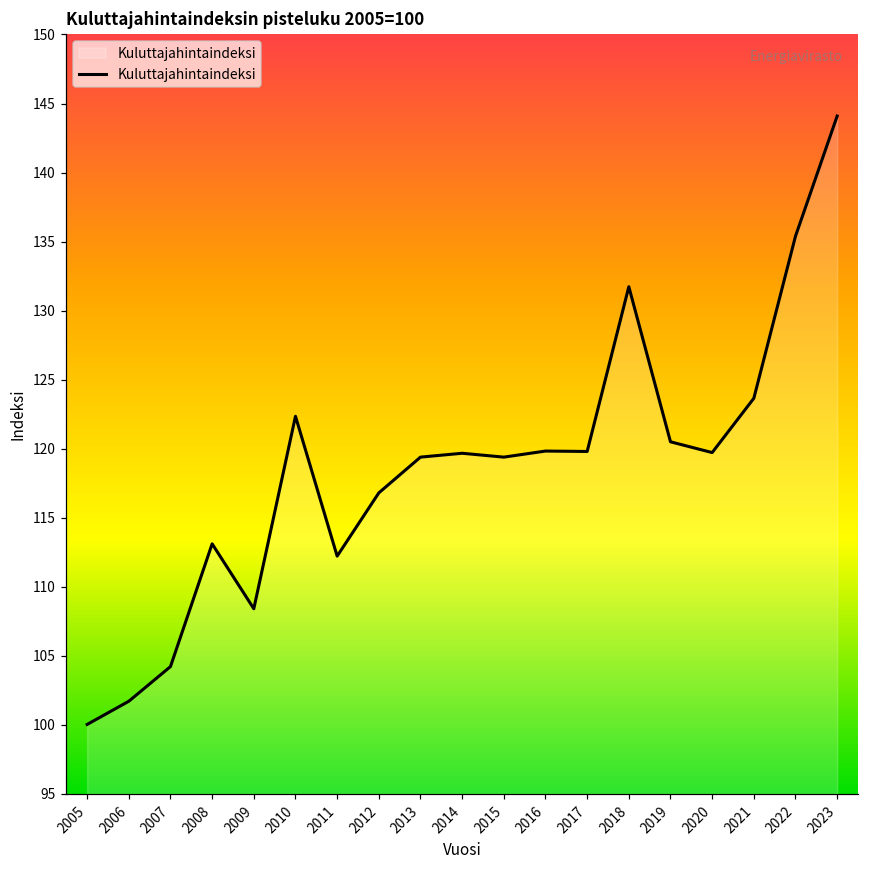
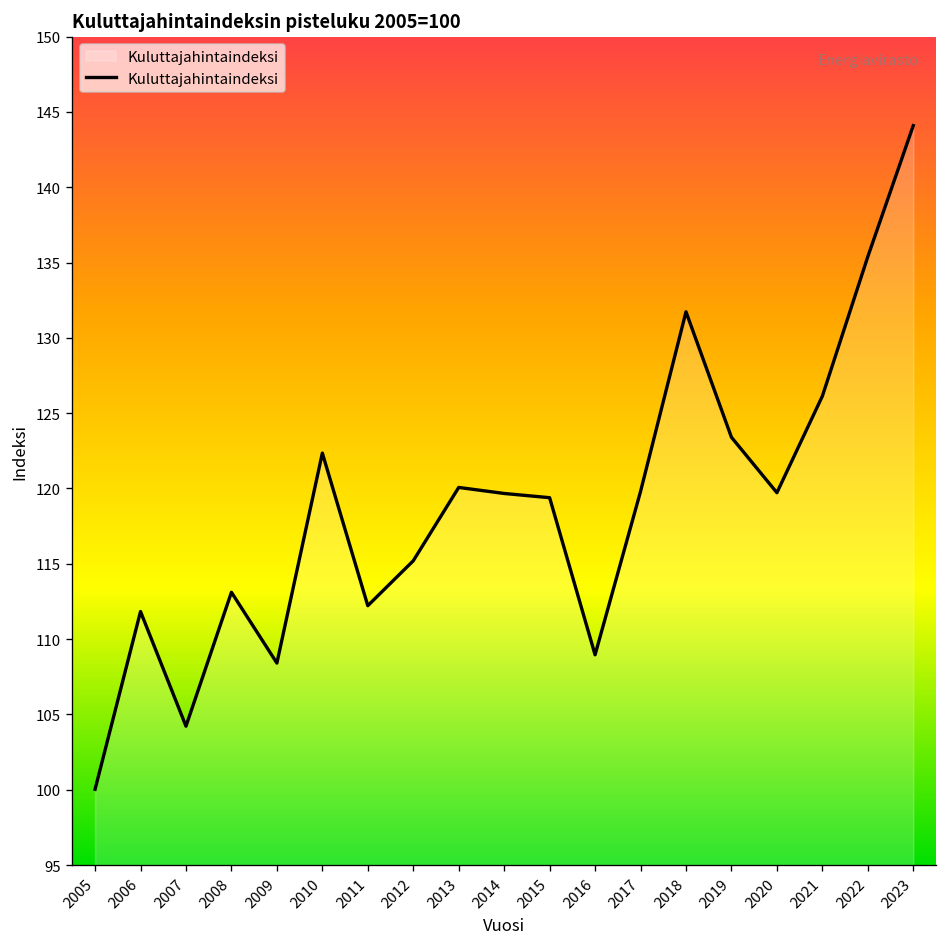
2006: 101.7 -> 111.8
2012: 116.8 -> 115.2
2013: 119.4 -> 120.1
2016: 119.8 -> 109.0
2019: 120.5 -> 123.4
2021: 123.7 -> 126.1
